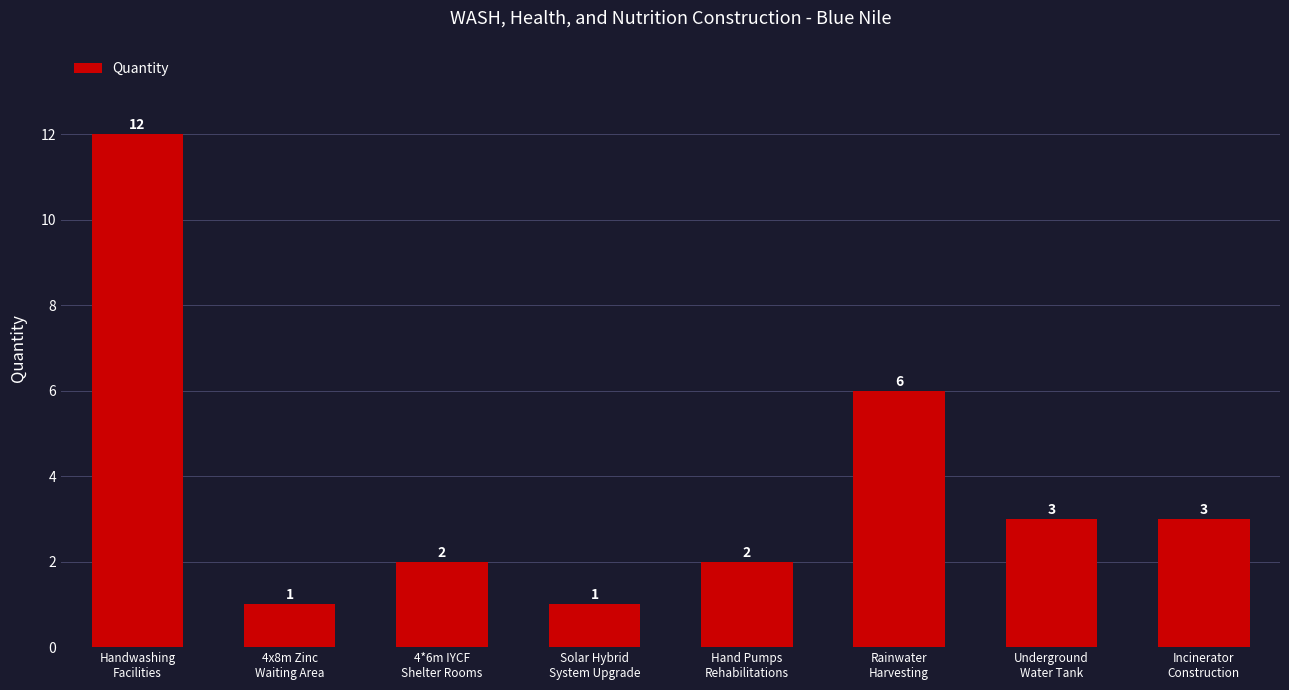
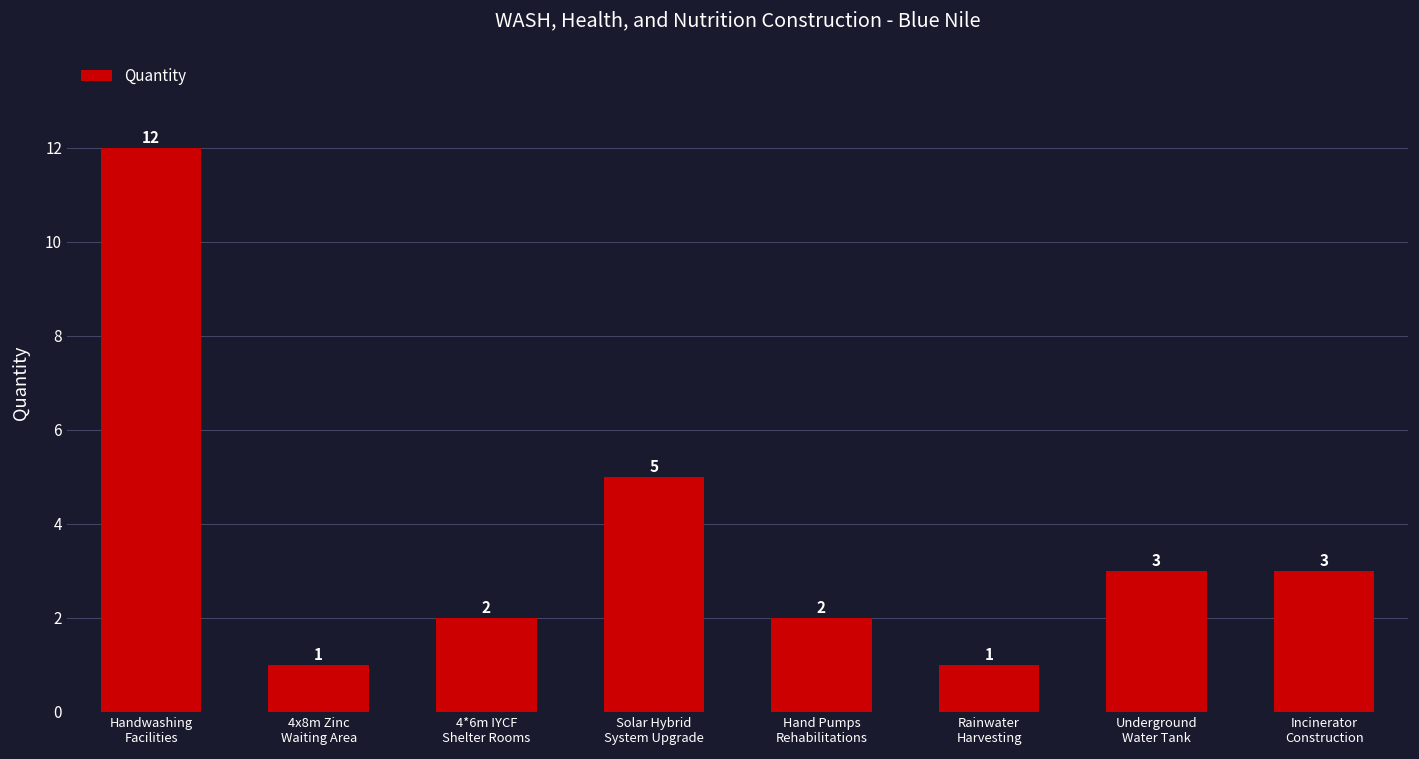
Solar Hybrid System Upgrade: 1 -> 5
Rainwater Harvesting: 6 -> 1
